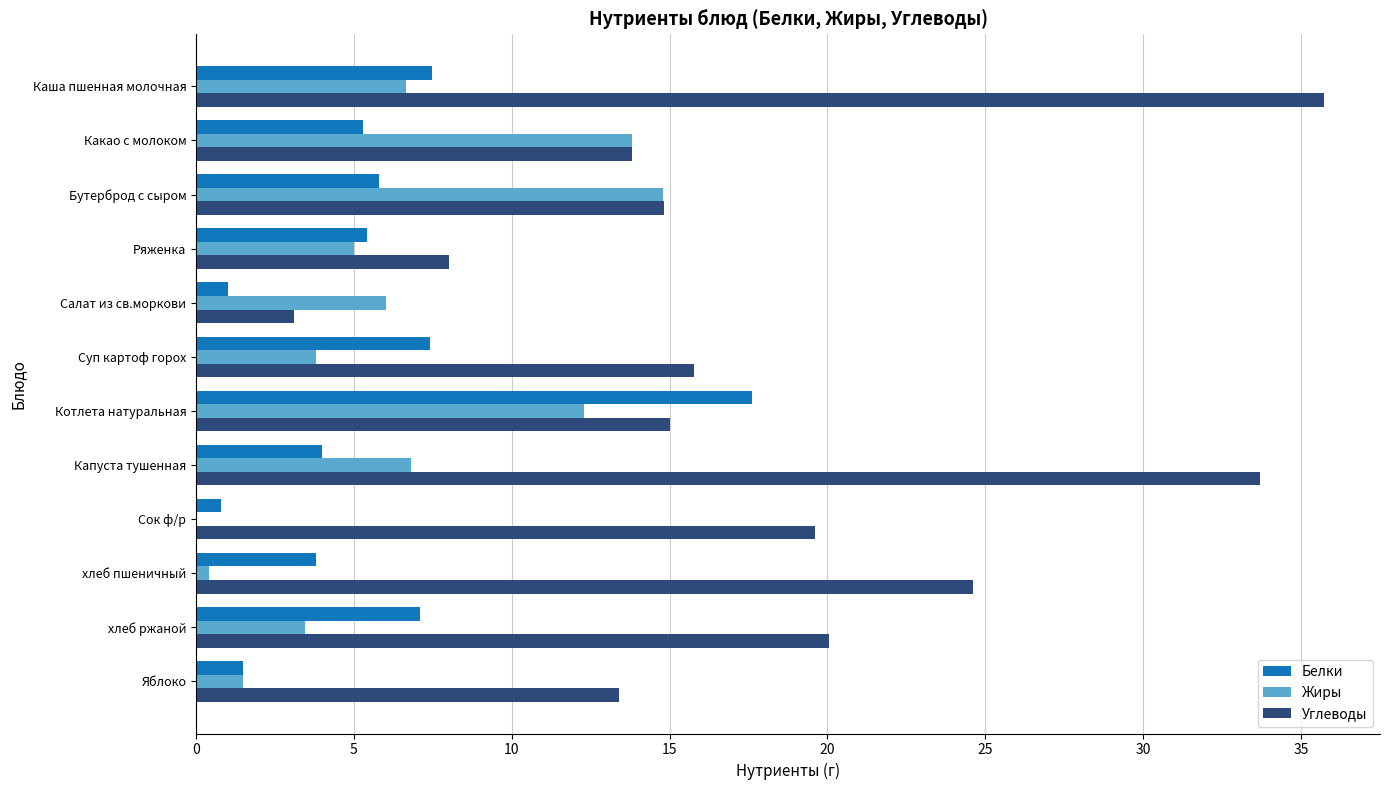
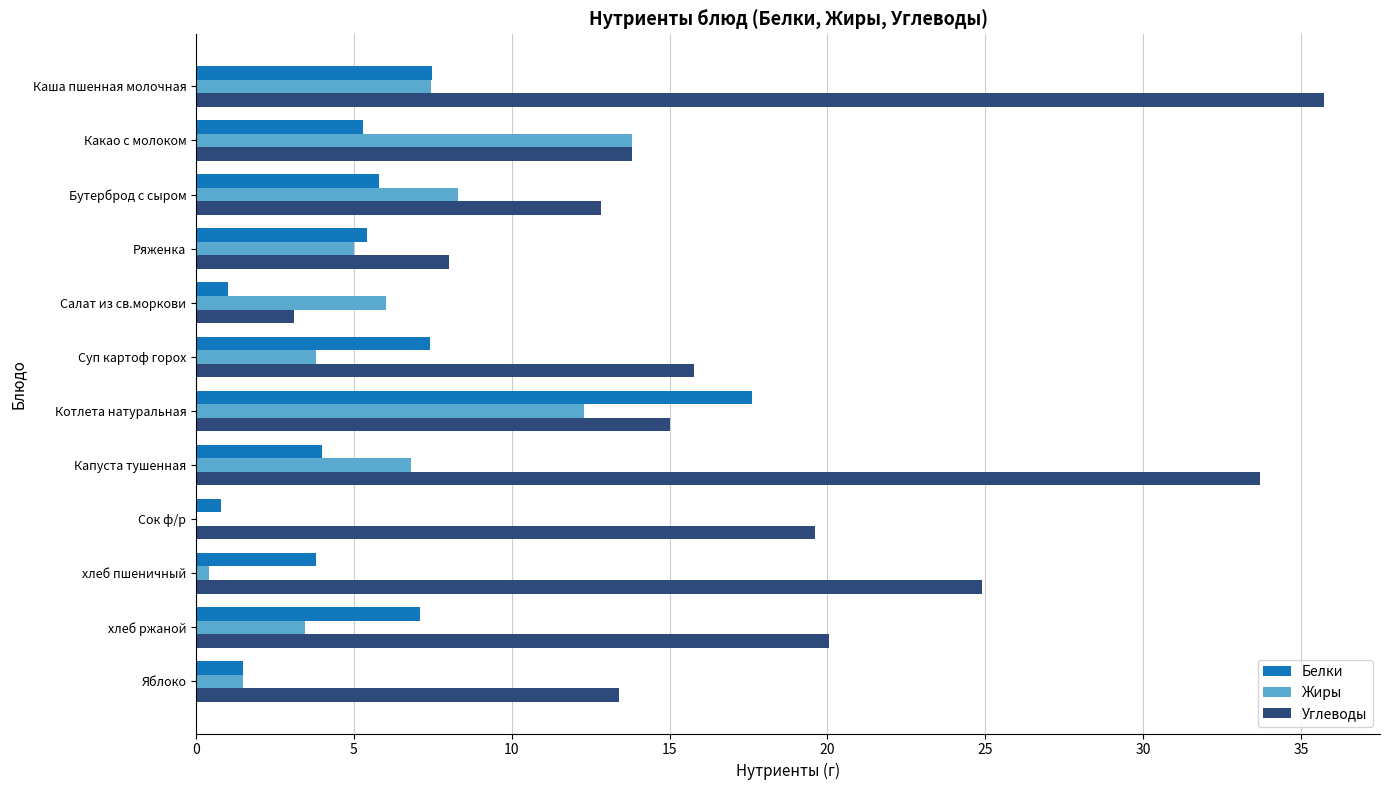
Жиры, Каша пшенная молочная: 6.7 -> 7.4
Жиры, Бутерброд с сыром: 14.8 -> 8.3
Углеводы, Бутерброд с сыром: 14.8 -> 12.8
Углеводы, хлеб пшеничный: 24.6 -> 24.9
